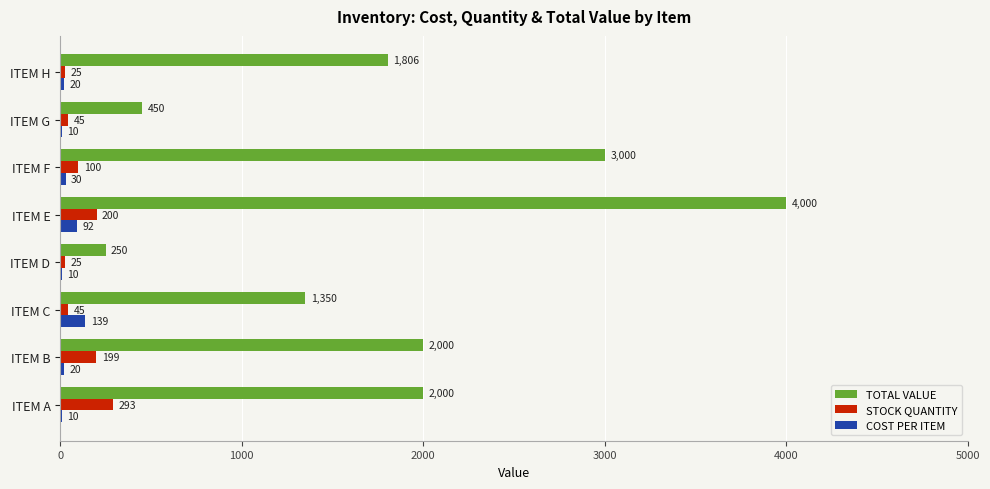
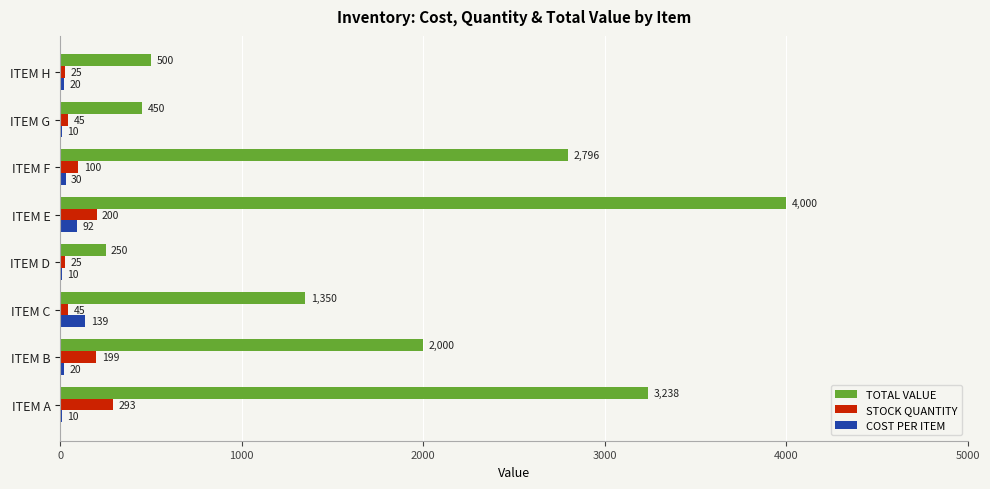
TOTAL VALUE, ITEM H: 1,806 -> 500
TOTAL VALUE, ITEM F: 3,000 -> 2,796
TOTAL VALUE, ITEM A: 2,000 -> 3,238
